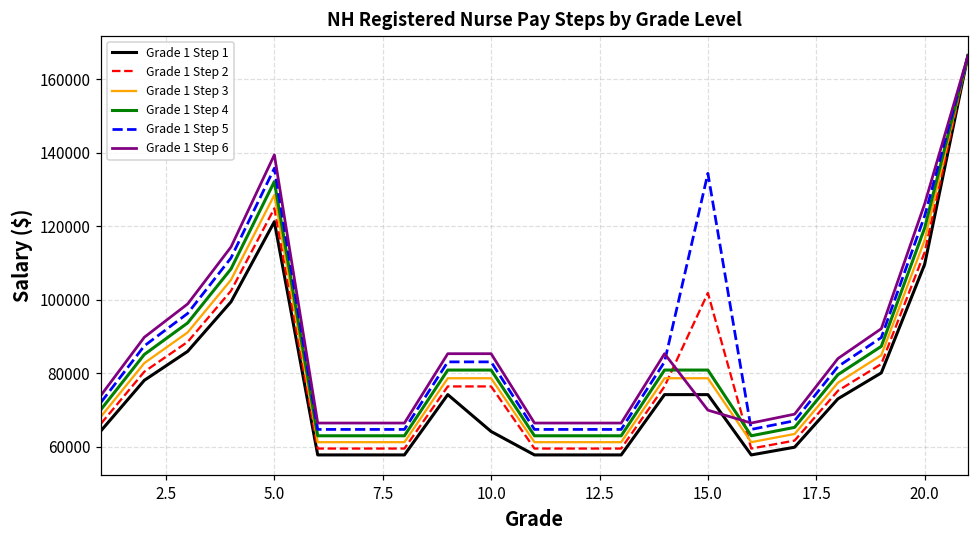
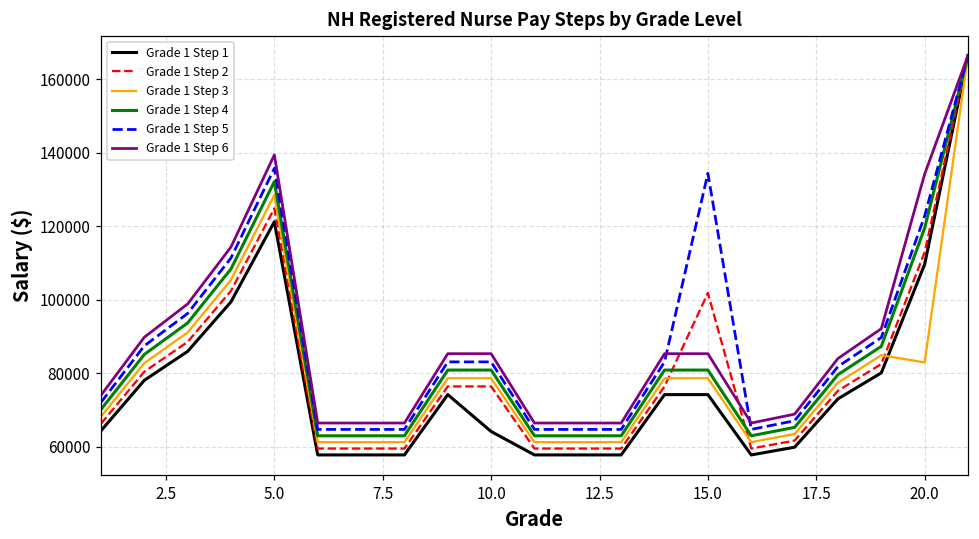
Grade 1 Step 6, 15.0: 70000 -> 85000
Grade 1 Step 3, 20.0: 116000 -> 83000
Grade 1 Step 6, 20.0: 126000 -> 134000
